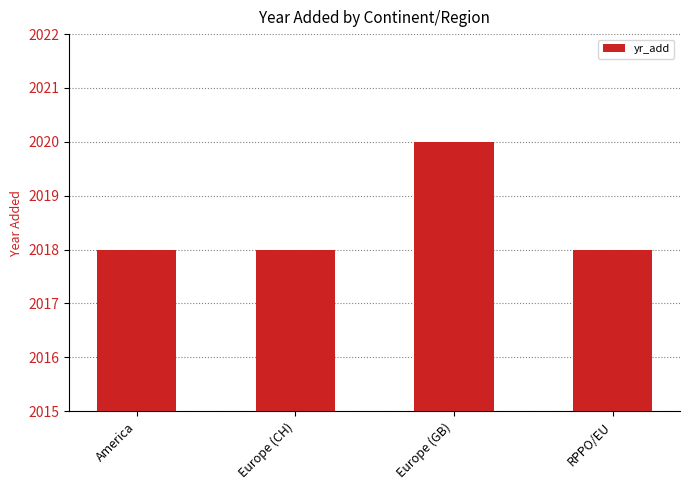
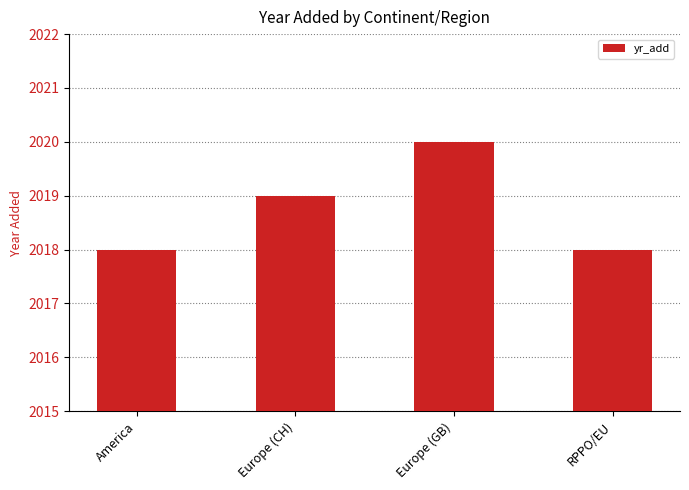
Europe (CH): 2018 -> 2019
